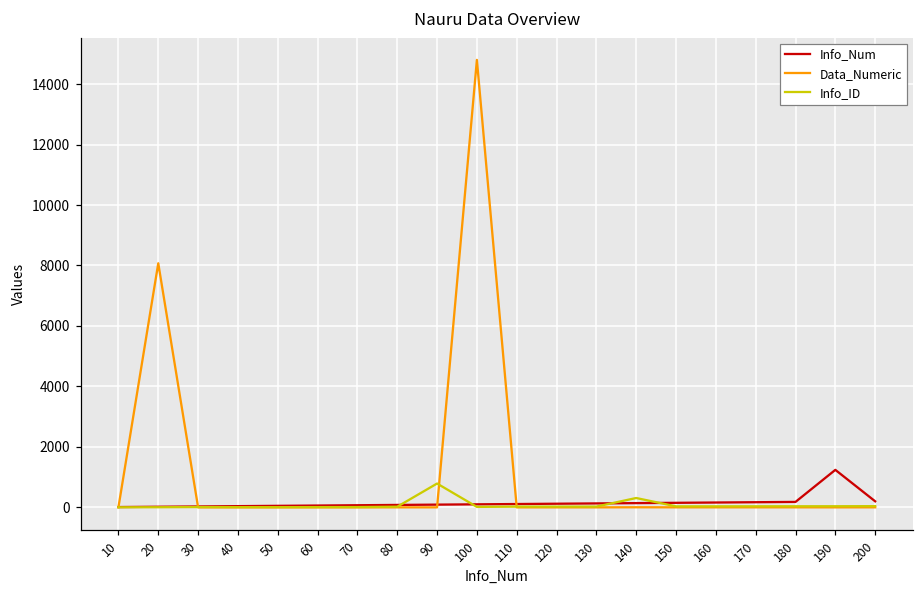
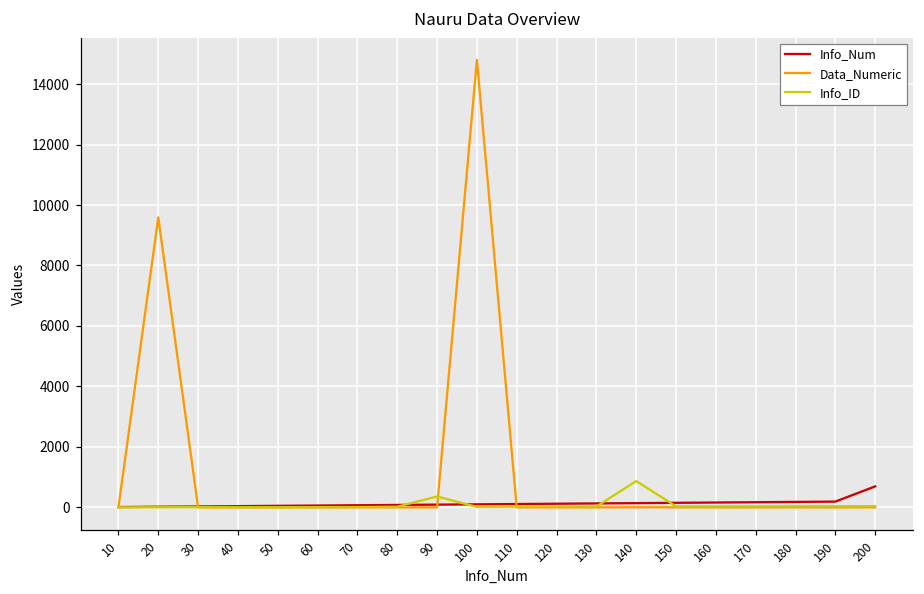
Data_Numeric, 20: 8100 -> 9600
Info_ID, 90: 800 -> 400
Info_ID, 140: 300 -> 900
Info_Num, 190: 1200 -> 200
Info_Num, 200: 200 -> 700
